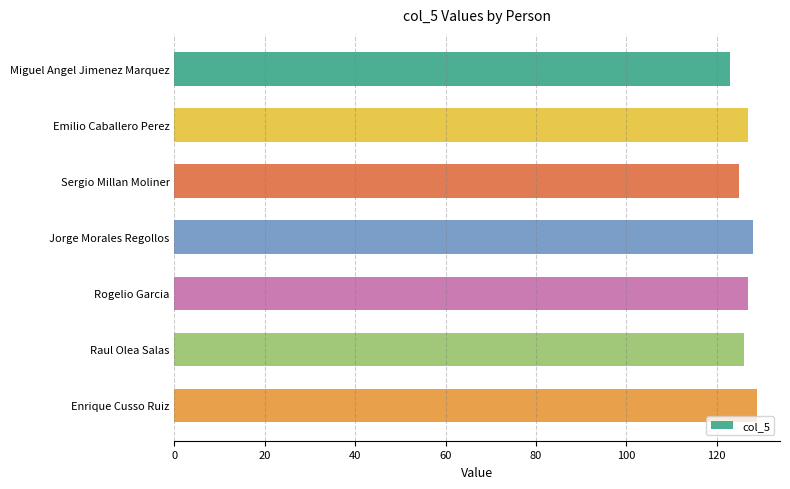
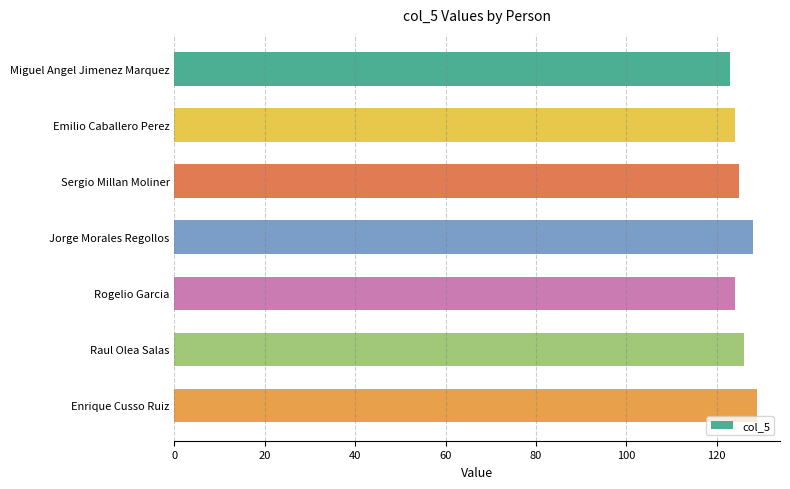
Emilio Caballero Perez: 127 -> 124
Rogelio Garcia: 127 -> 124
